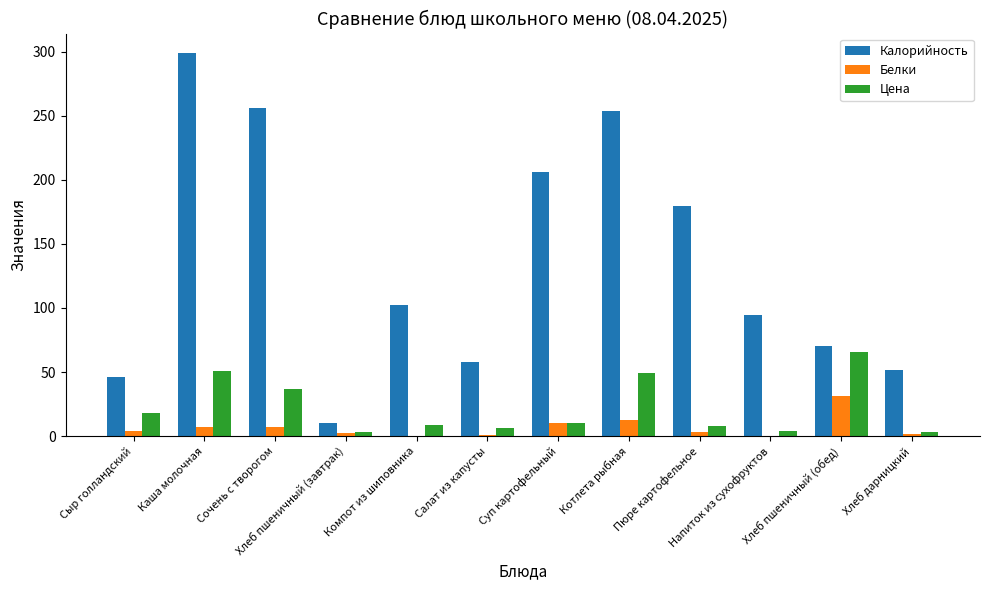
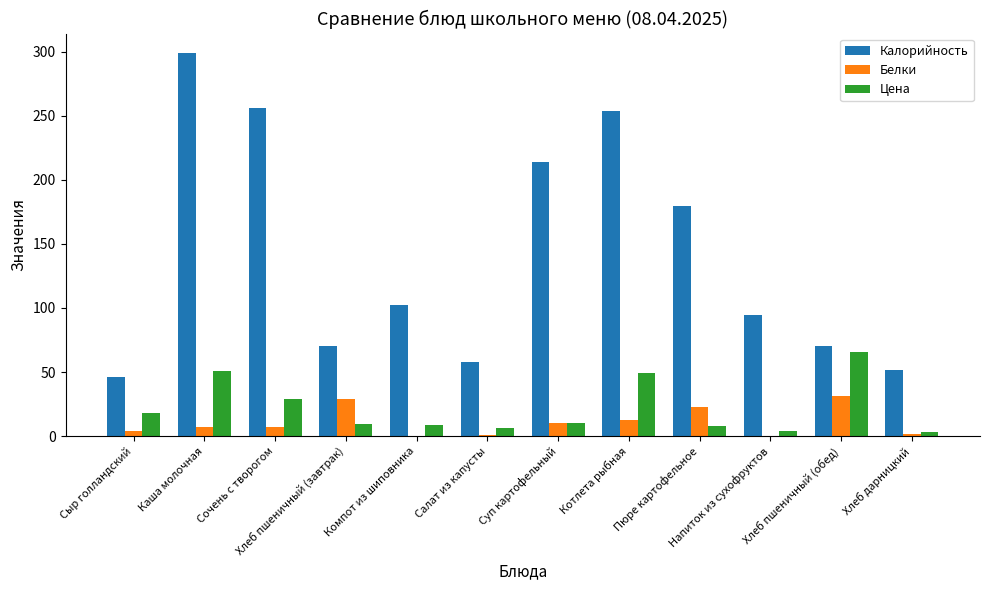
Цена, Сочень с творогом: 37 -> 29
Калорийность, Хлеб пшеничный (завтрак): 10 -> 70
Белки, Хлеб пшеничный (завтрак): 2 -> 29
Цена, Хлеб пшеничный (завтрак): 3 -> 9
Калорийность, Суп картофельный: 206 -> 214
Белки, Пюре картофельное: 3 -> 23
